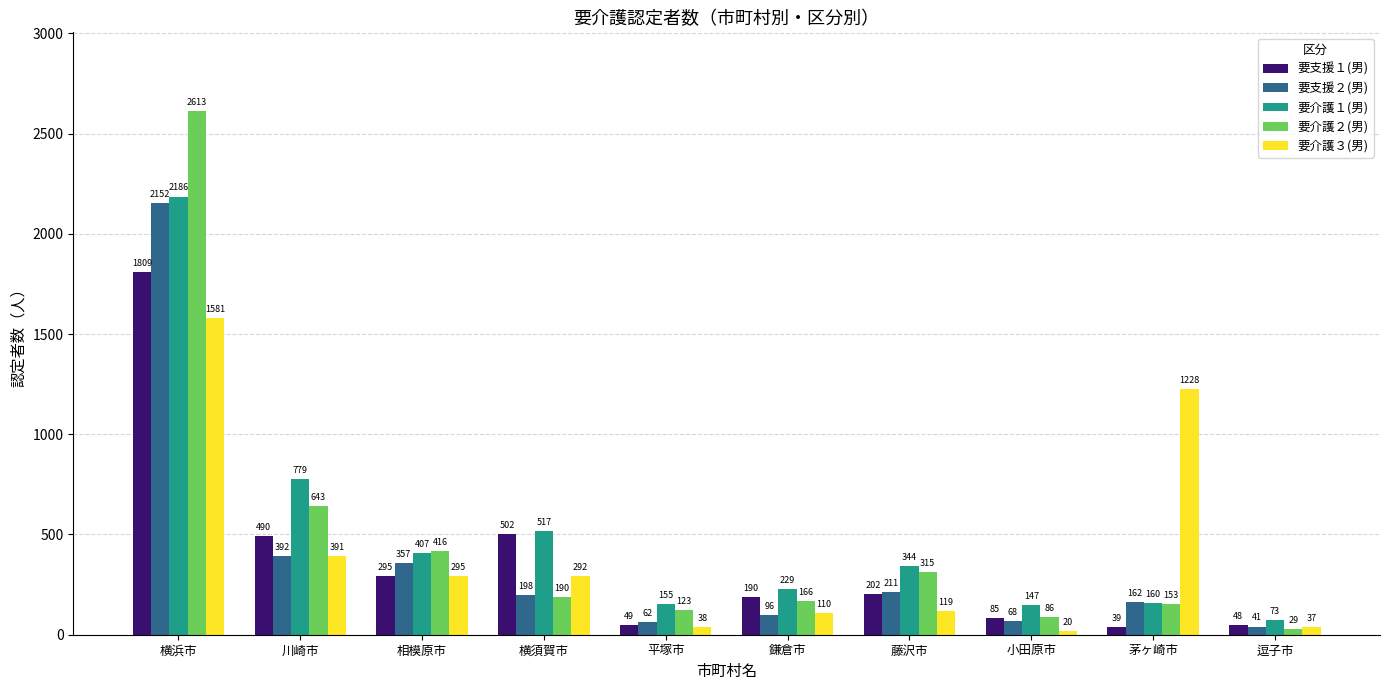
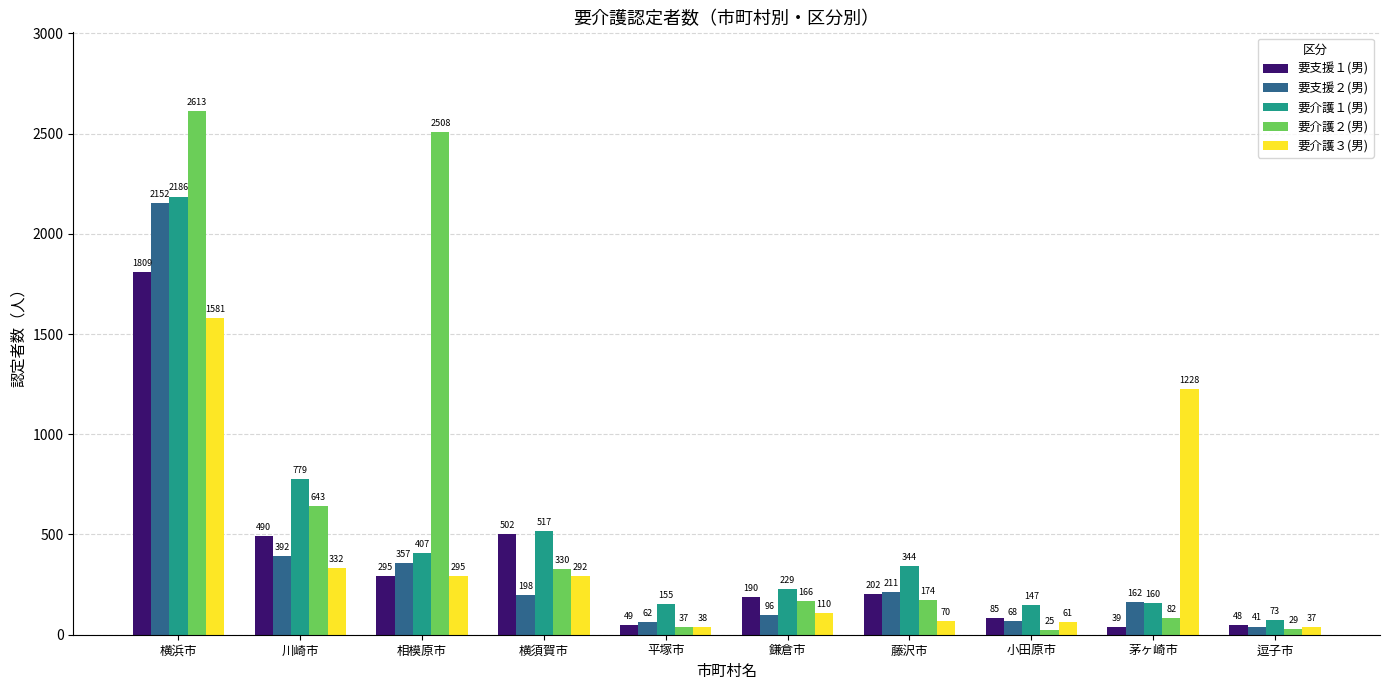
要介護３(男), 川崎市: 391 -> 332
要介護２(男), 相模原市: 416 -> 2508
要介護２(男), 横須賀市: 190 -> 330
要介護２(男), 平塚市: 123 -> 37
要介護２(男), 藤沢市: 315 -> 174
要介護３(男), 藤沢市: 119 -> 70
要介護２(男), 小田原市: 86 -> 25
要介護３(男), 小田原市: 20 -> 61
要介護２(男), 茅ヶ崎市: 153 -> 82
